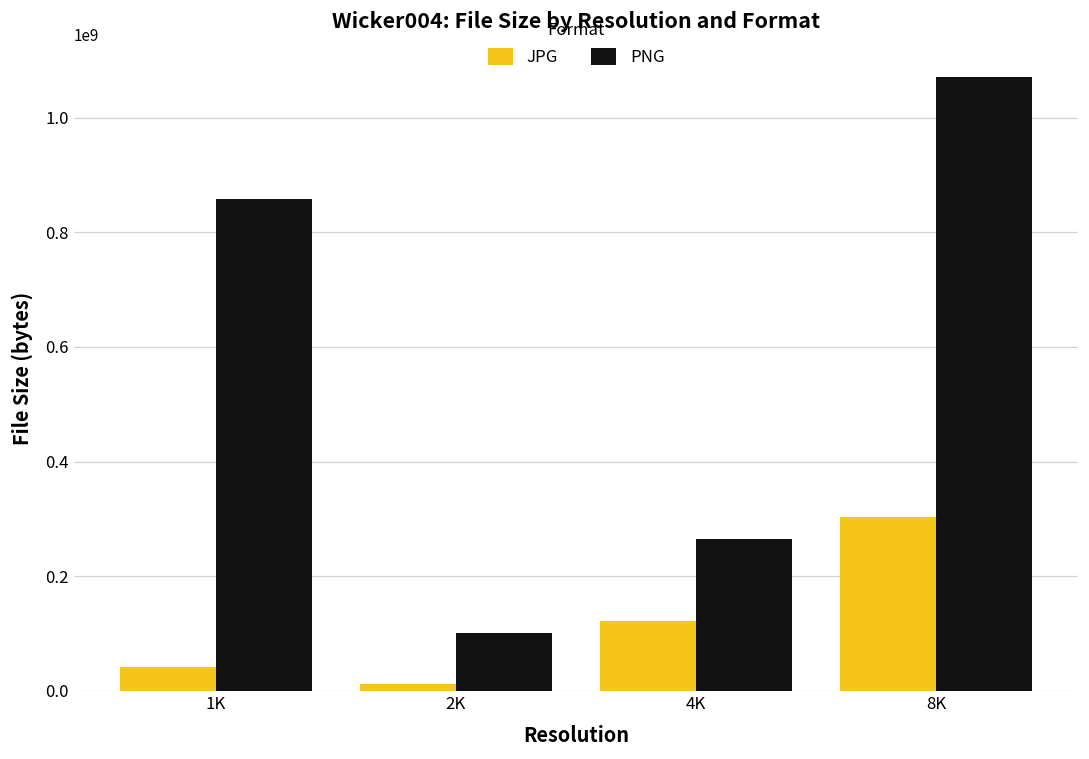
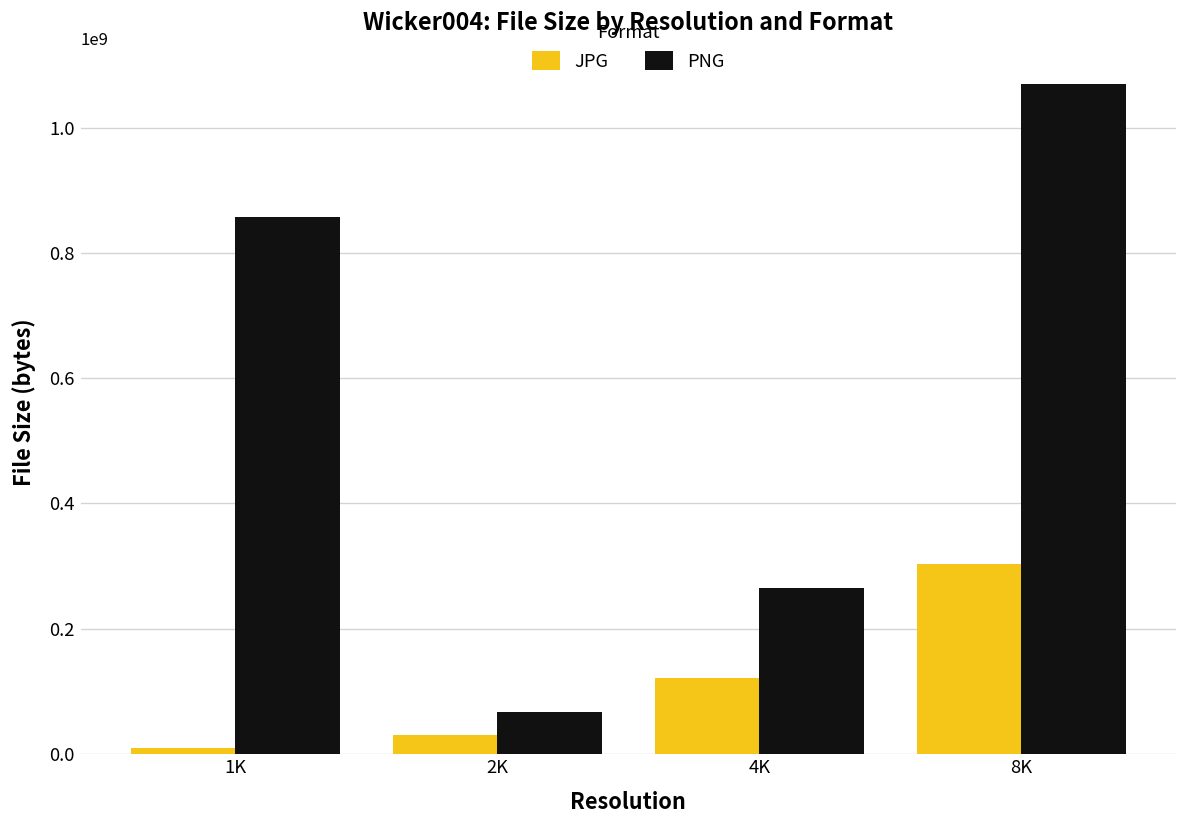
JPG, 1K: 40000000 -> 10000000
JPG, 2K: 10000000 -> 30000000
PNG, 2K: 100000000 -> 70000000
